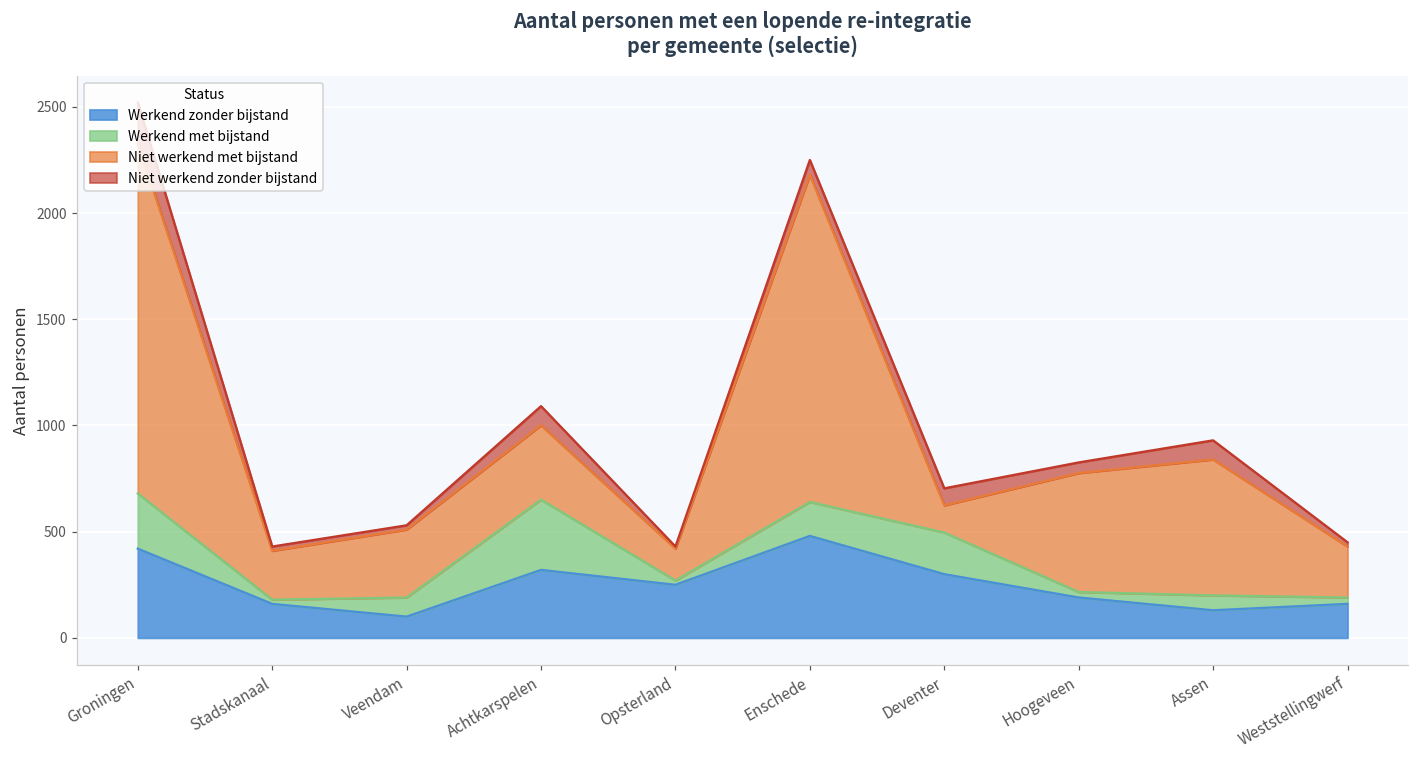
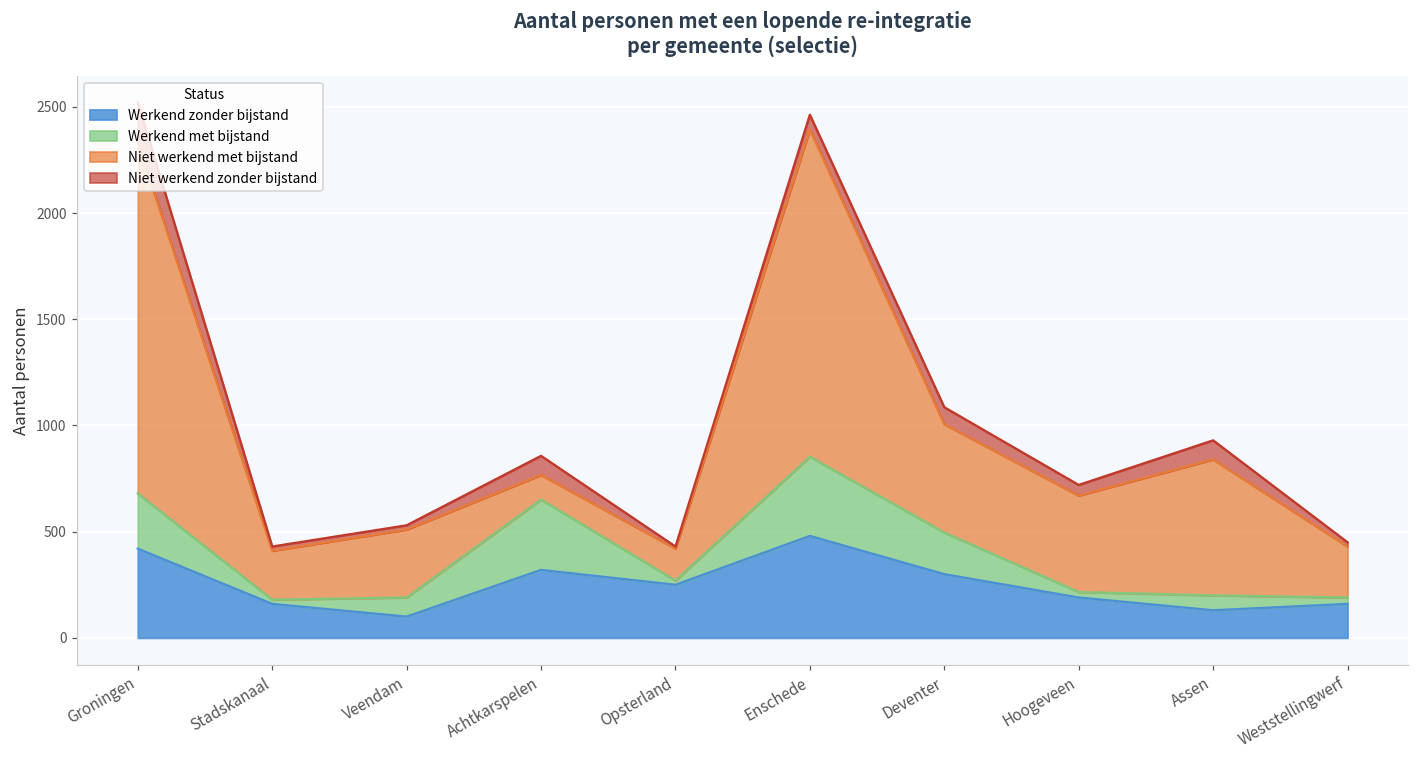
Niet werkend met bijstand, Achtkarspelen: 350 -> 120
Werkend met bijstand, Enschede: 160 -> 370
Niet werkend met bijstand, Deventer: 130 -> 510
Niet werkend met bijstand, Hoogeveen: 560 -> 450
